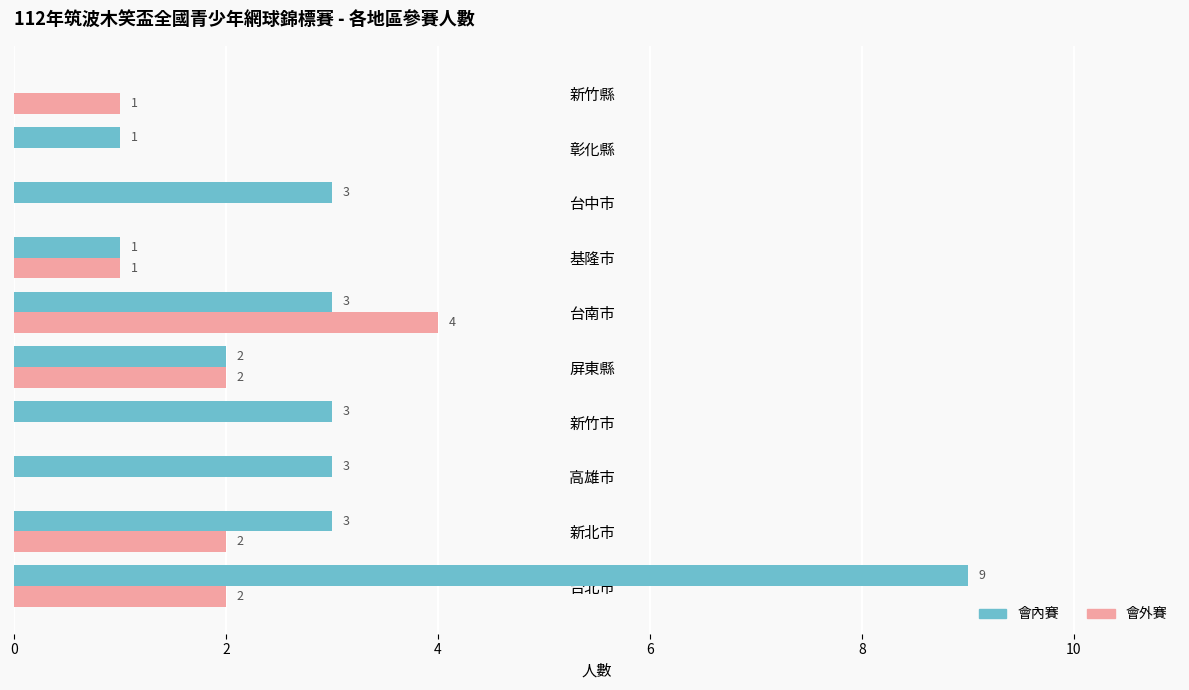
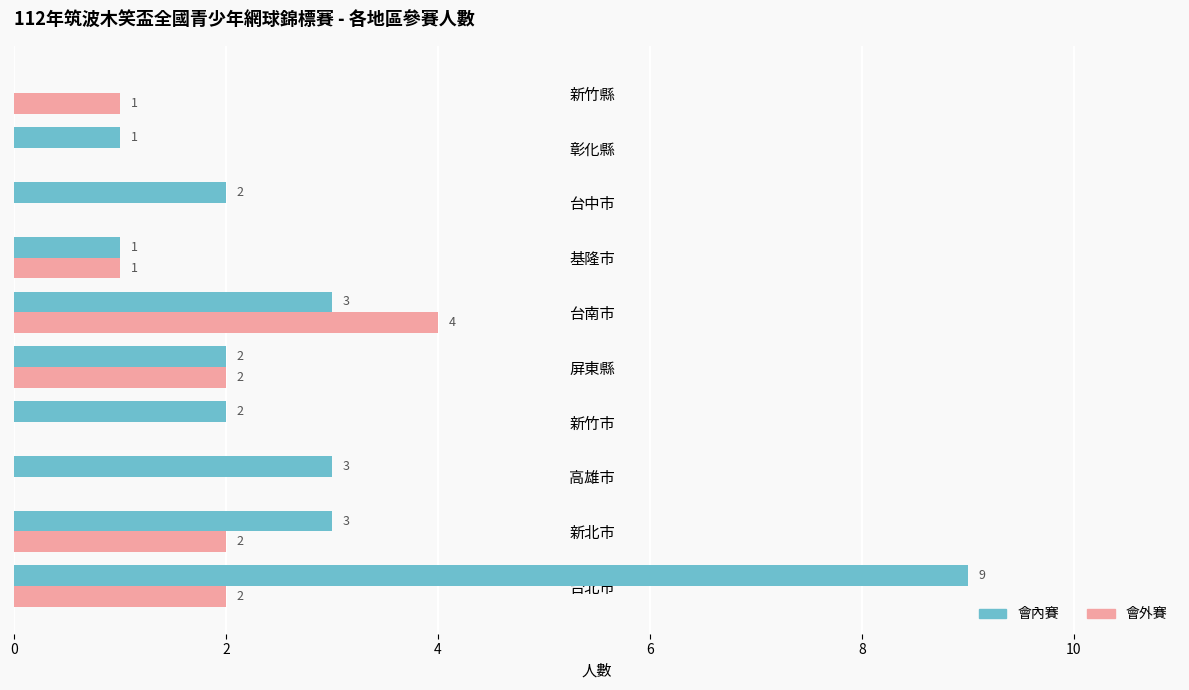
會內賽, 台中市: 3 -> 2
會內賽, 新竹市: 3 -> 2
